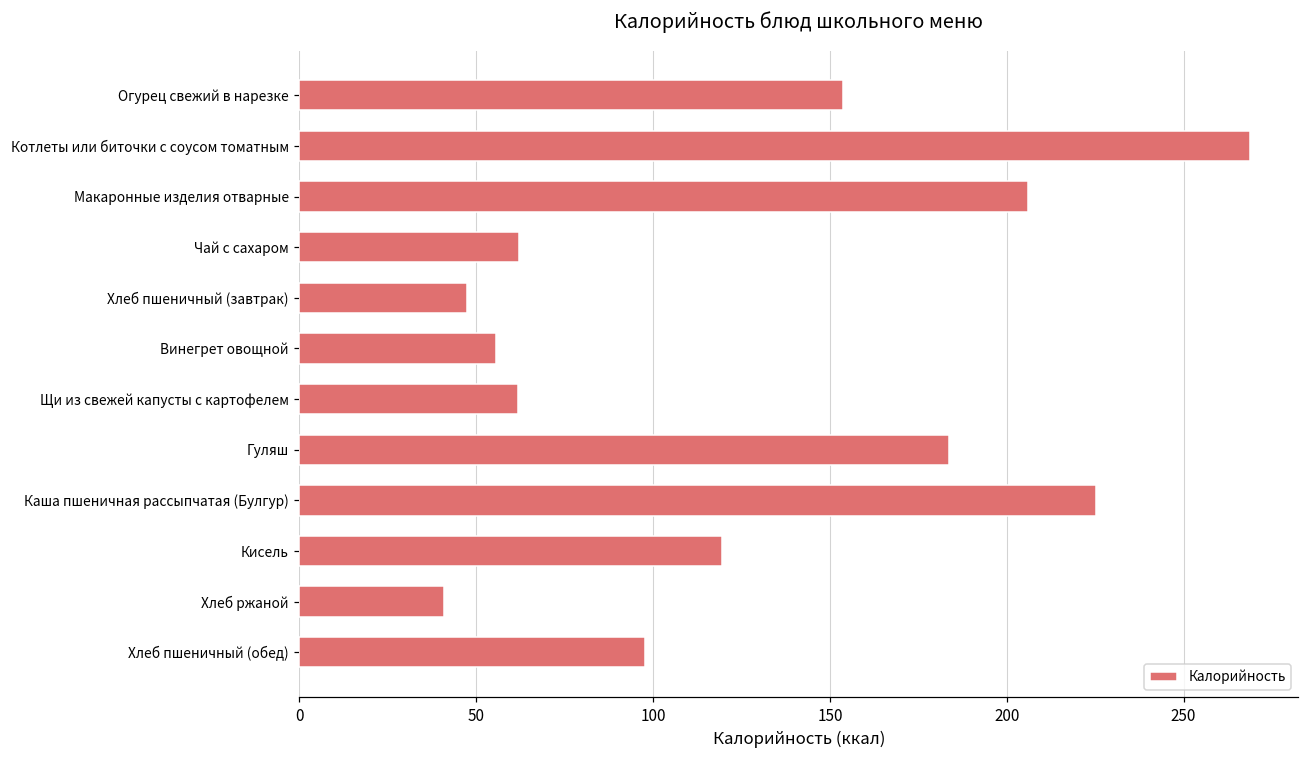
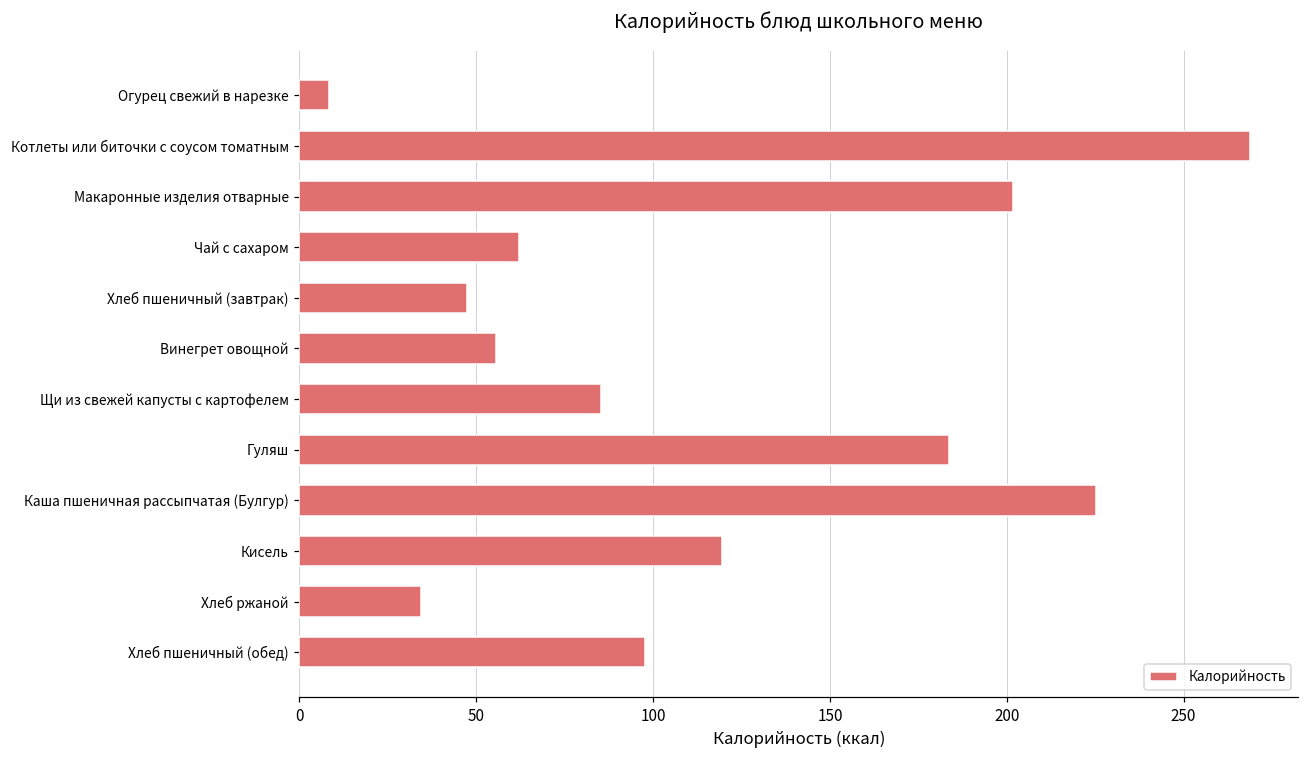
Огурец свежий в нарезке: 154 -> 8
Макаронные изделия отварные: 206 -> 202
Щи из свежей капусты с картофелем: 62 -> 85
Хлеб ржаной: 41 -> 35
